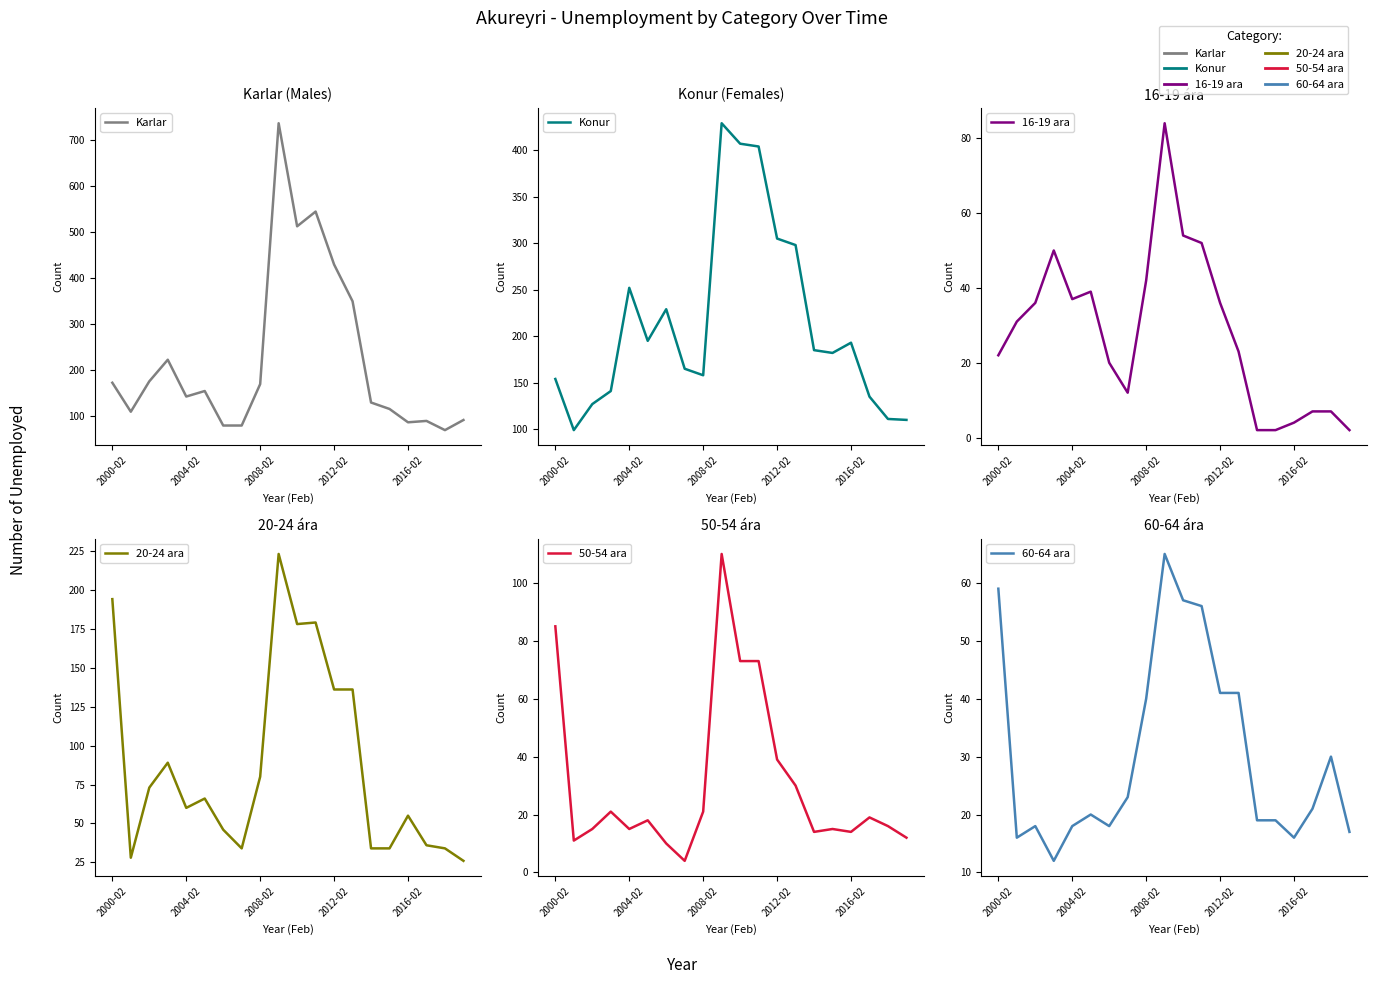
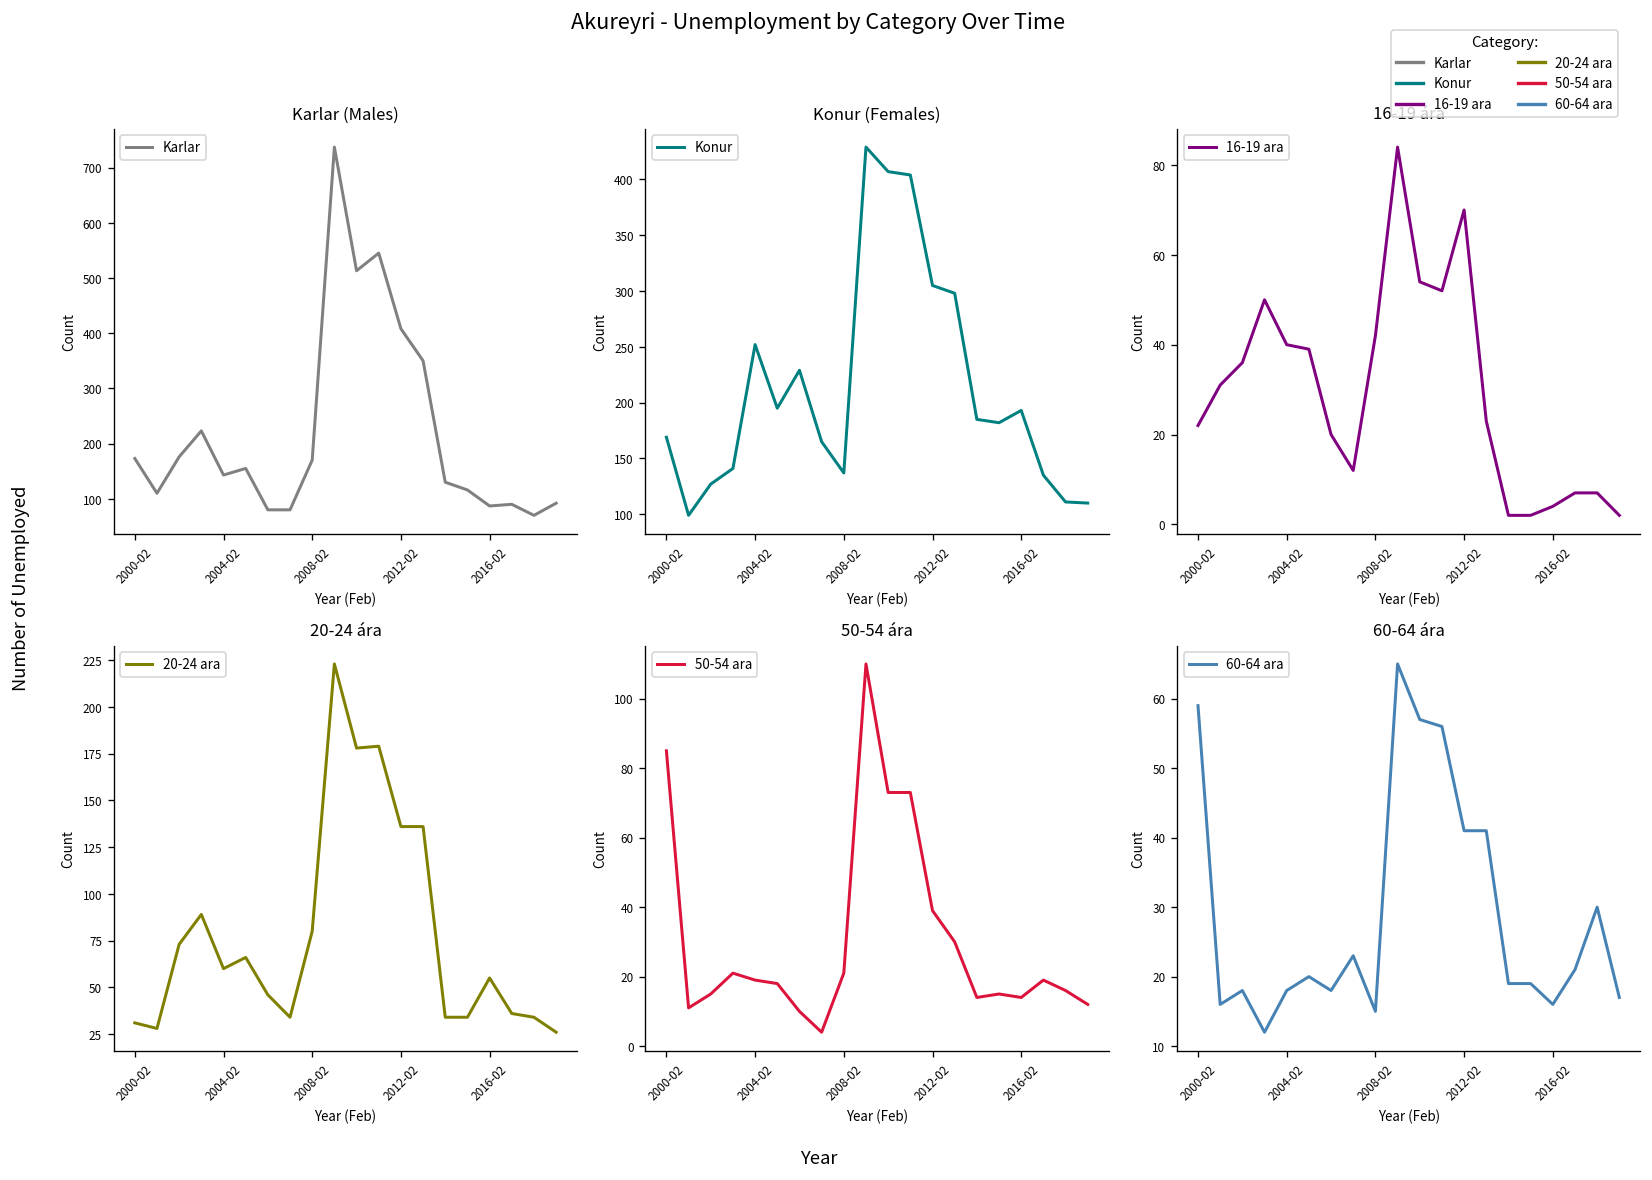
Karlar (Males), 2012-02: 430 -> 410
Konur (Females), 2000-02: 150 -> 170
Konur (Females), 2008-02: 160 -> 140
16-19 ára, 2004-02: 37 -> 40
16-19 ára, 2012-02: 36 -> 70
20-24 ára, 2000-02: 194 -> 31
50-54 ára, 2004-02: 15 -> 19
60-64 ára, 2008-02: 40 -> 15
